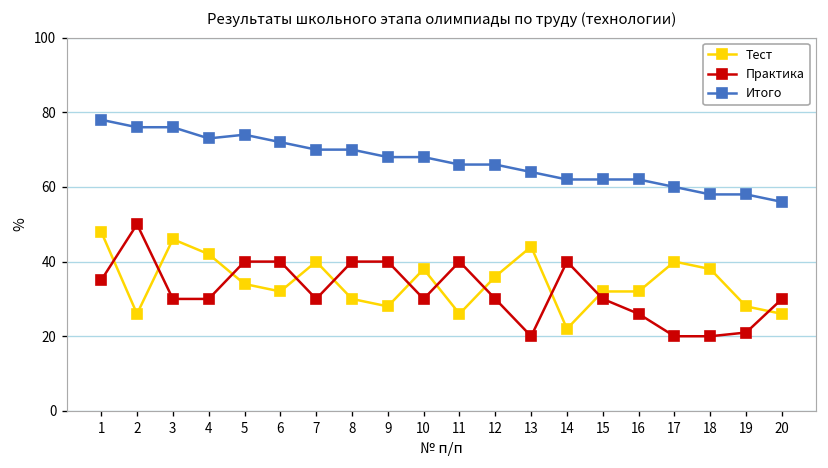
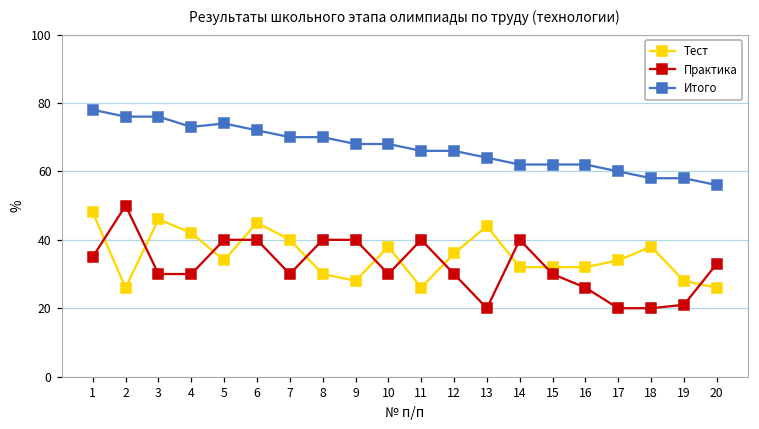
Тест, 6: 32 -> 45
Тест, 14: 22 -> 32
Тест, 17: 40 -> 34
Практика, 20: 30 -> 33
